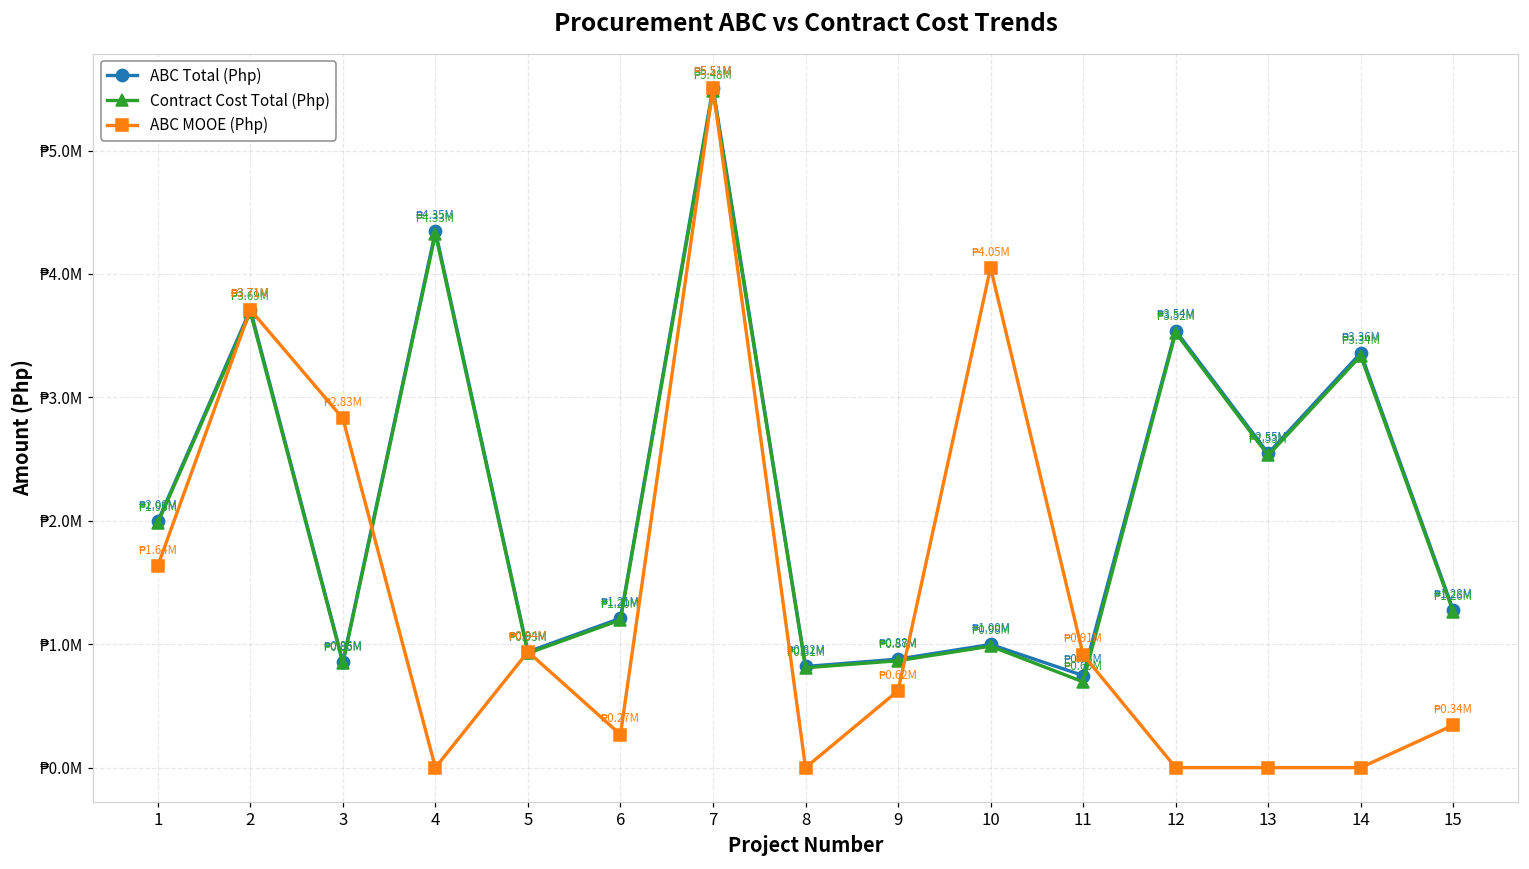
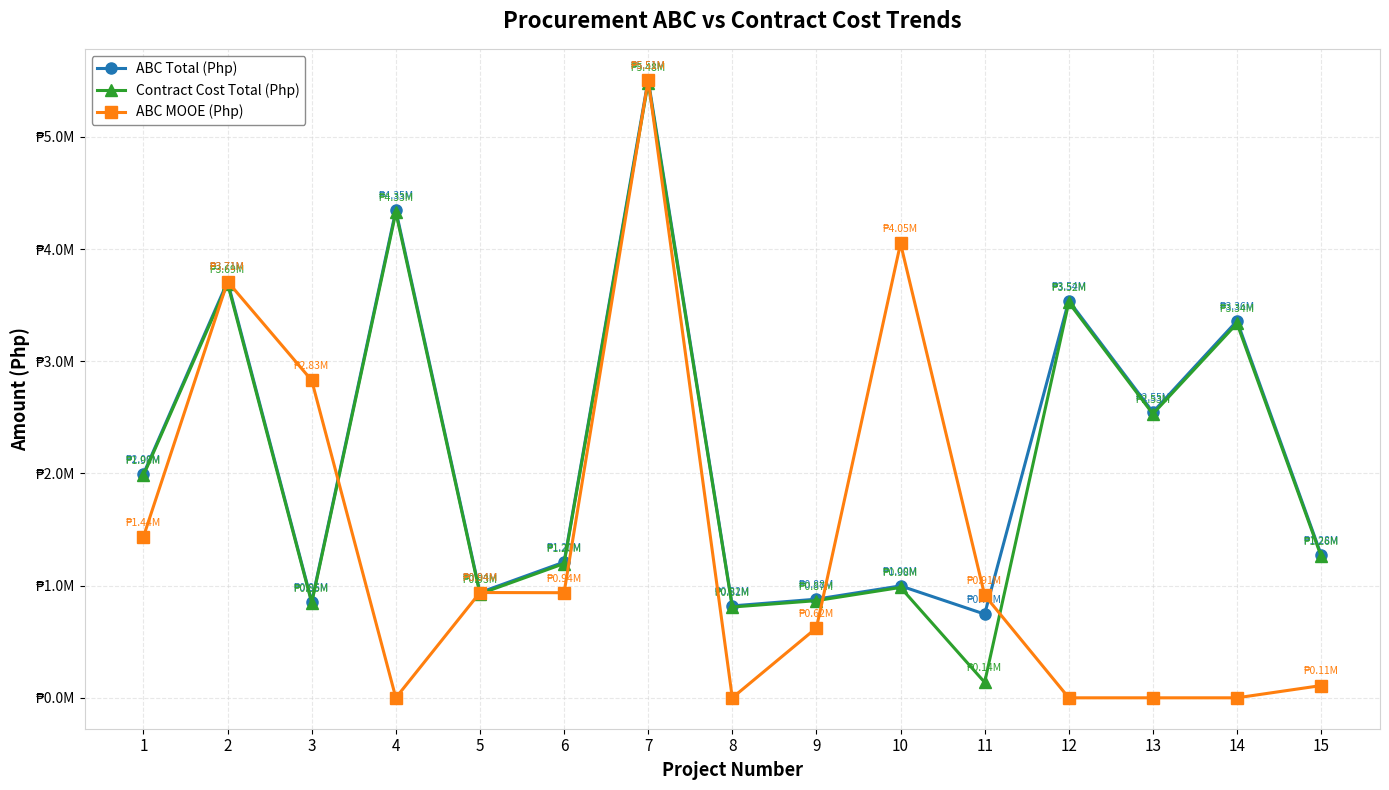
ABC MOOE (Php), 1: 1.64M -> 1.44M
ABC MOOE (Php), 6: 0.27M -> 0.94M
Contract Cost Total (Php), 11: 0.69M -> 0.14M
ABC MOOE (Php), 15: 0.34M -> 0.11M
